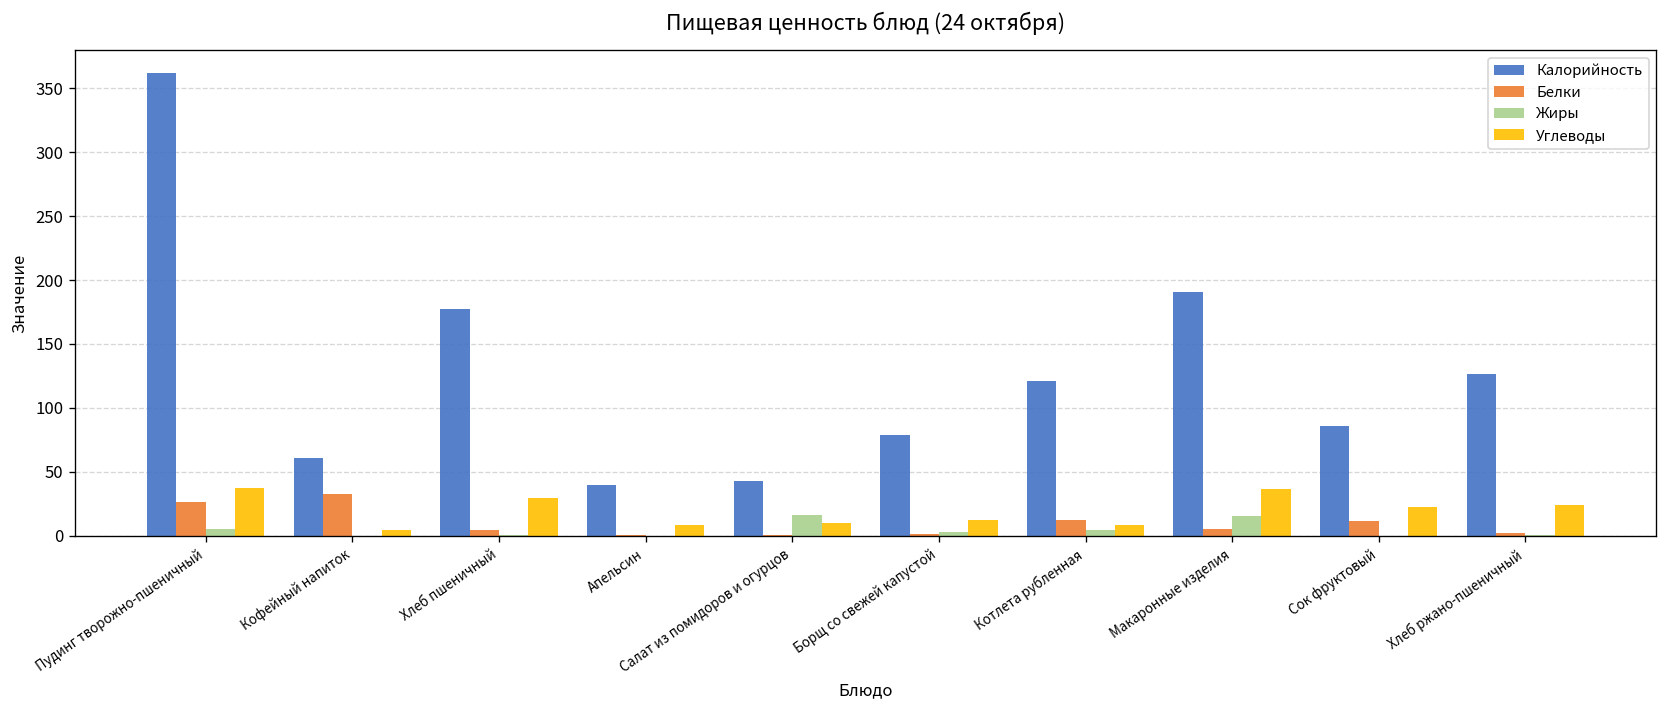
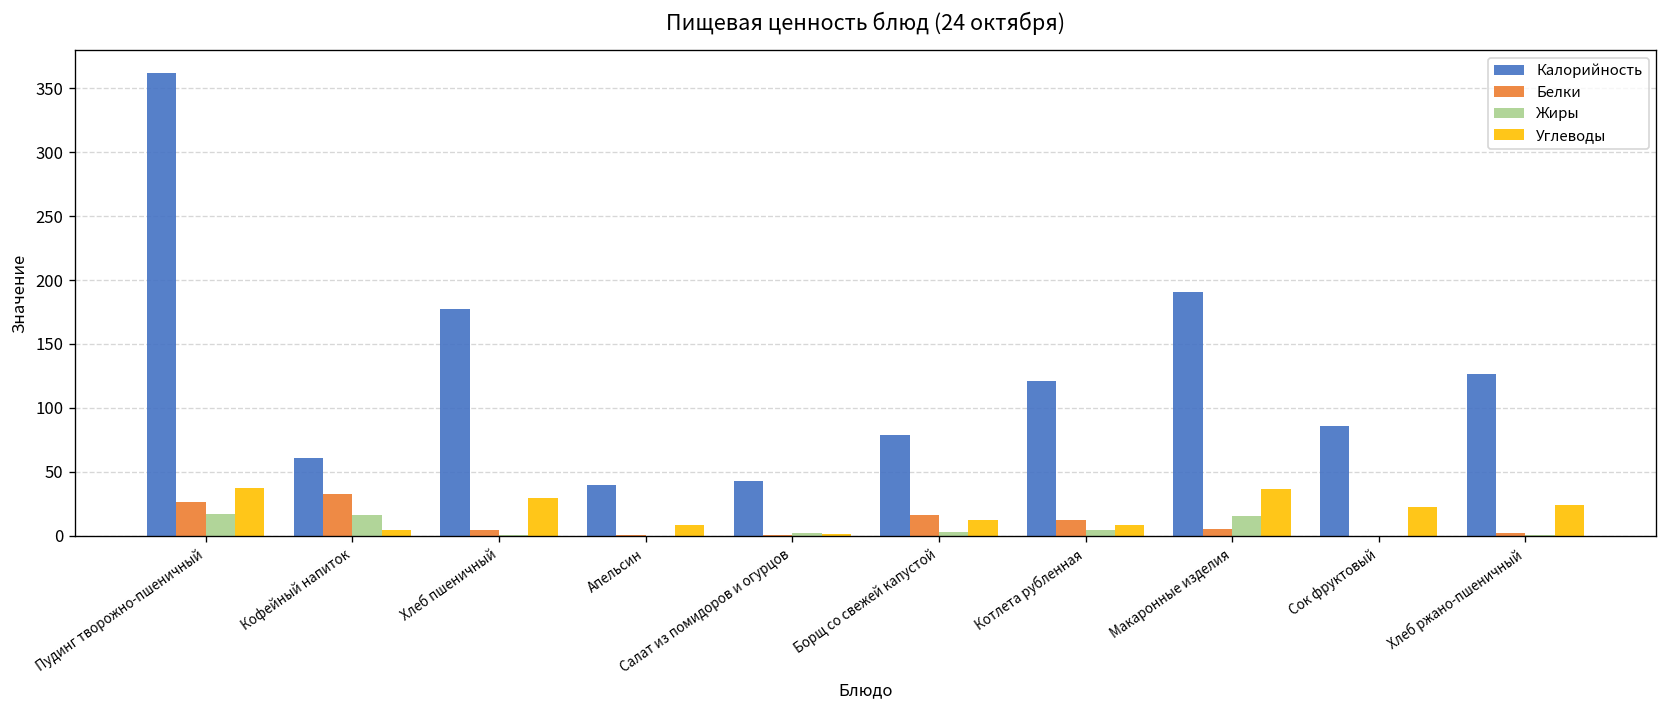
Жиры, Пудинг творожно-пшеничный: 6 -> 17
Жиры, Кофейный напиток: 0 -> 16
Жиры, Салат из помидоров и огурцов: 16 -> 2
Углеводы, Салат из помидоров и огурцов: 10 -> 2
Белки, Борщ со свежей капустой: 2 -> 16
Белки, Сок фруктовый: 11 -> 0
